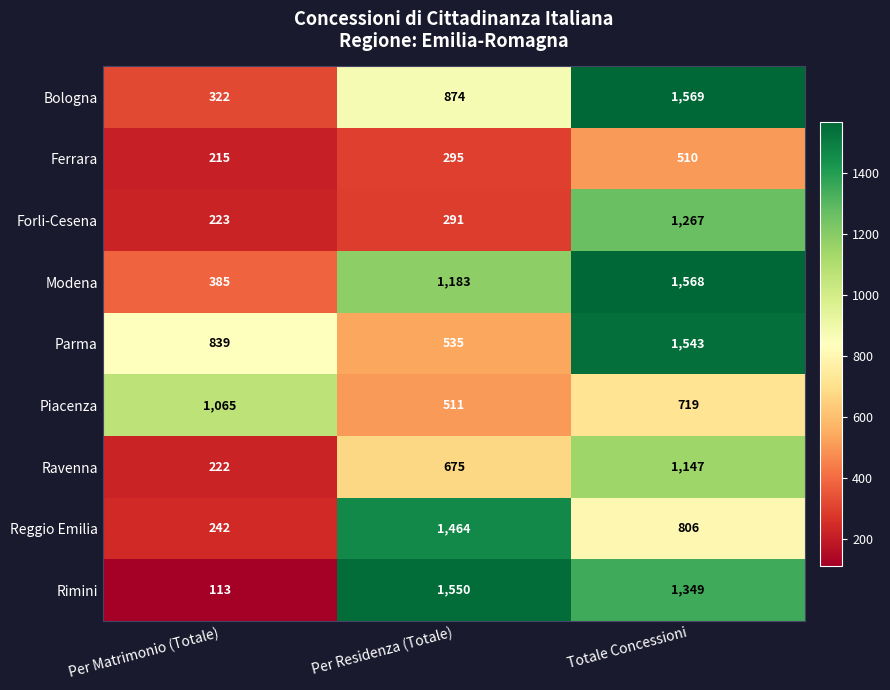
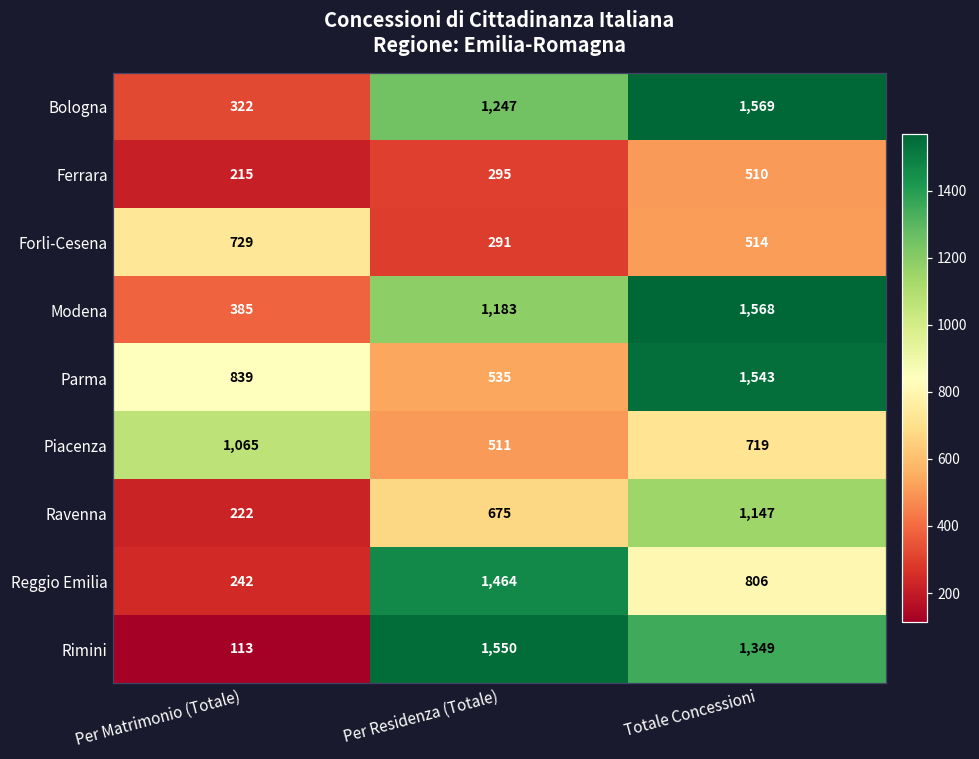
Bologna, Per Residenza (Totale): 874 -> 1,247
Forli-Cesena, Per Matrimonio (Totale): 223 -> 729
Forli-Cesena, Totale Concessioni: 1,267 -> 514
